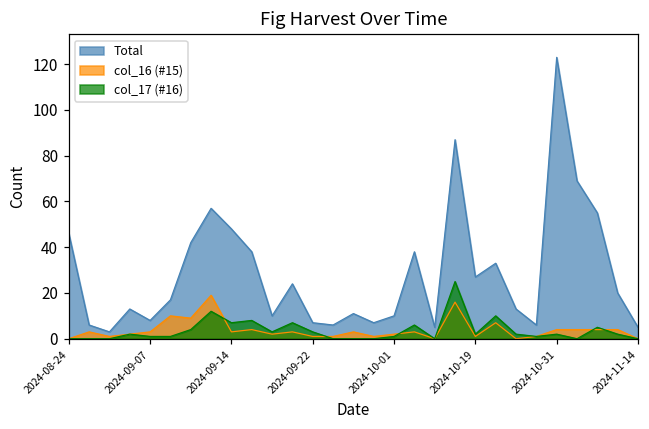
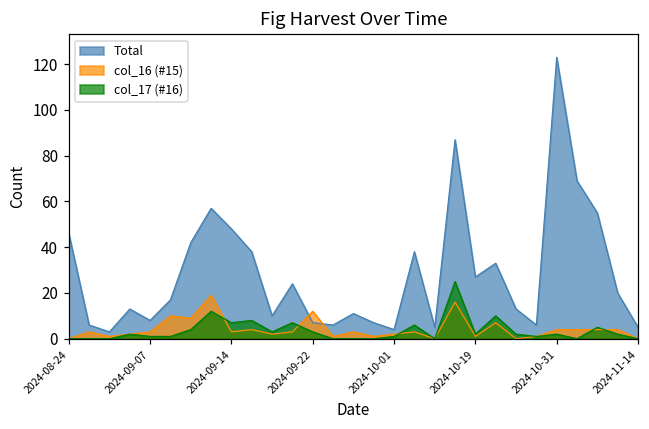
col_16 (#15), 2024-09-22: 1 -> 12
Total, 2024-10-01: 10 -> 4
